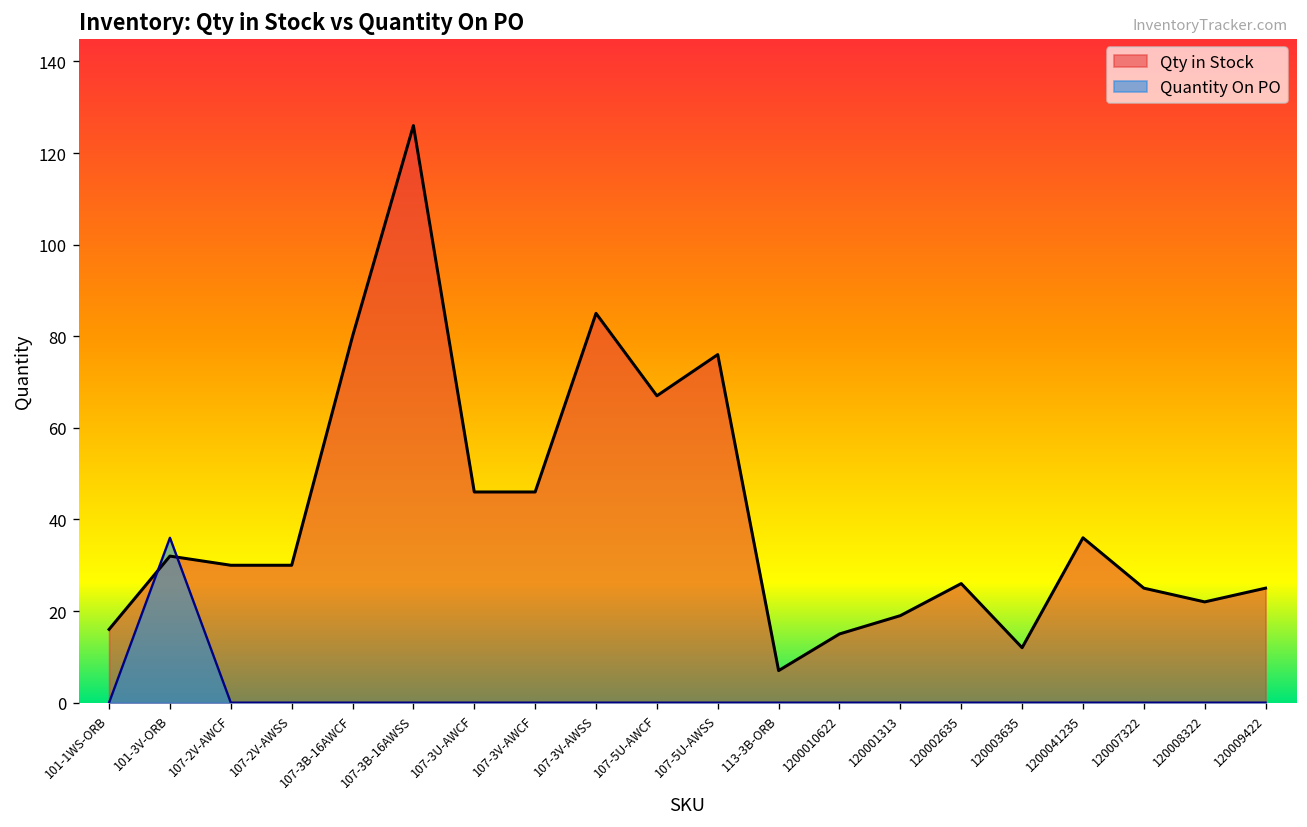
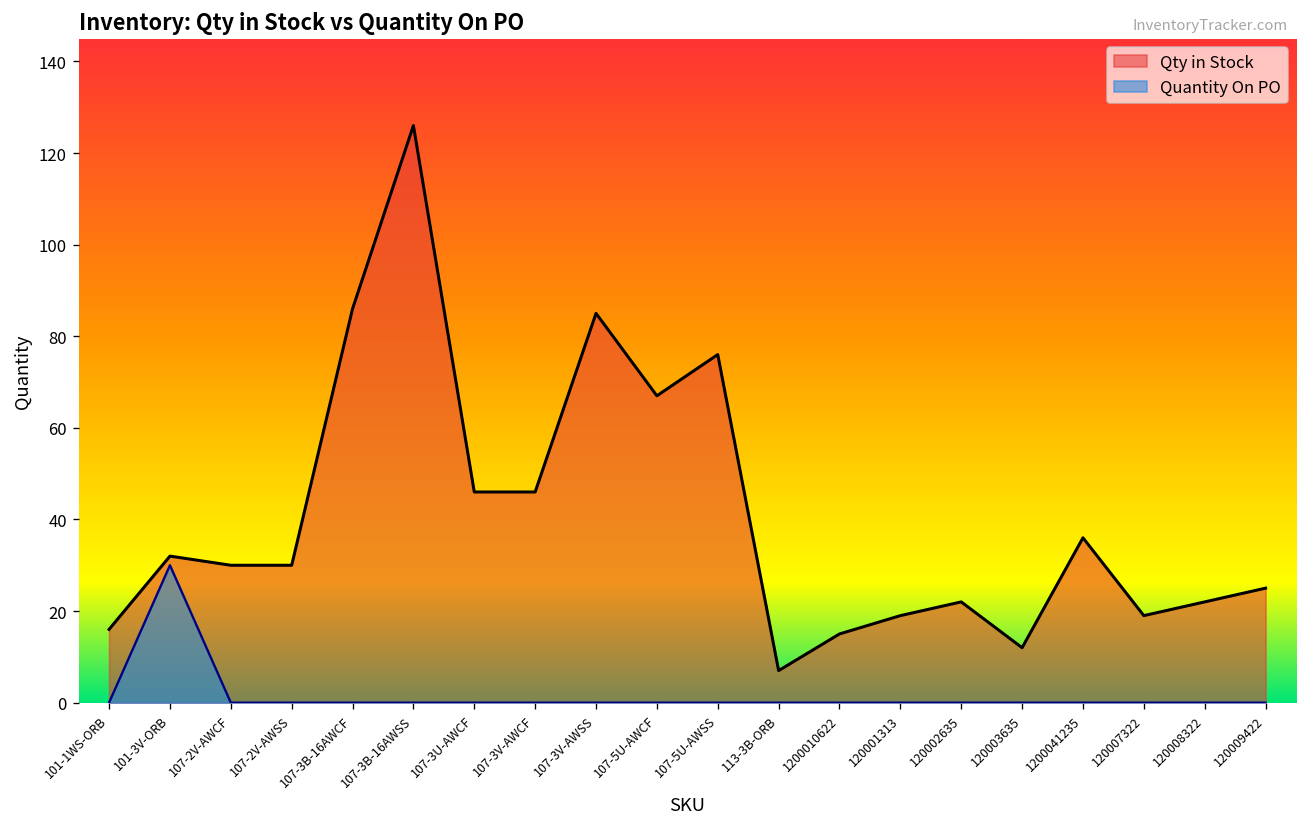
Quantity On PO, 101-3V-ORB: 36 -> 30
Qty in Stock, 107-3B-16AWCF: 80 -> 86
Qty in Stock, 120002635: 26 -> 22
Qty in Stock, 120007322: 25 -> 19
